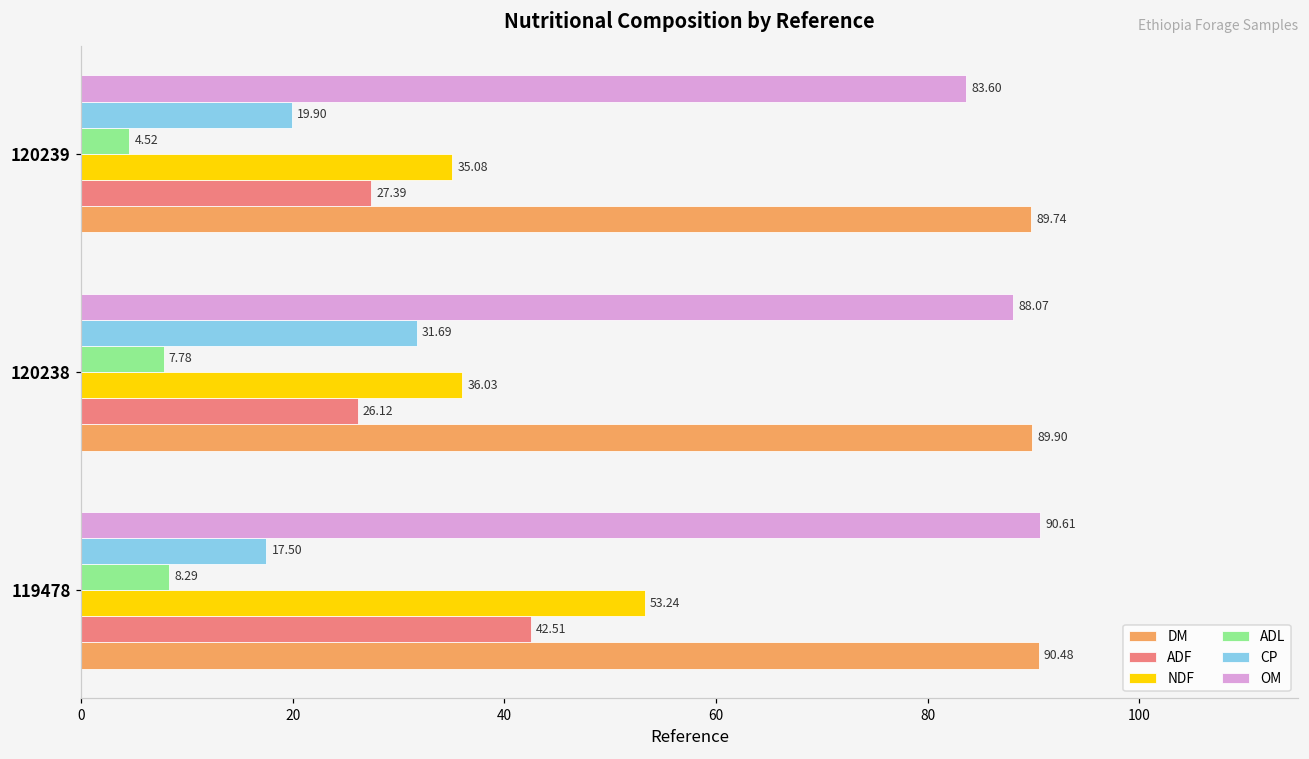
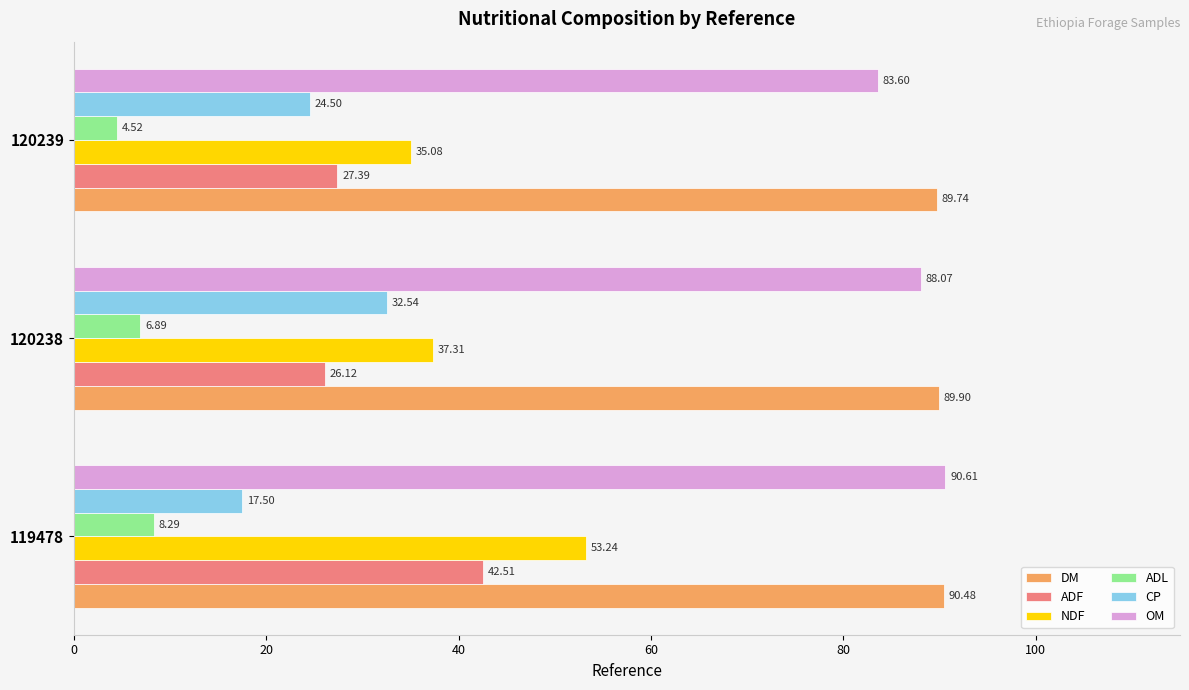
CP, 120239: 19.90 -> 24.50
CP, 120238: 31.69 -> 32.54
ADL, 120238: 7.78 -> 6.89
NDF, 120238: 36.03 -> 37.31
